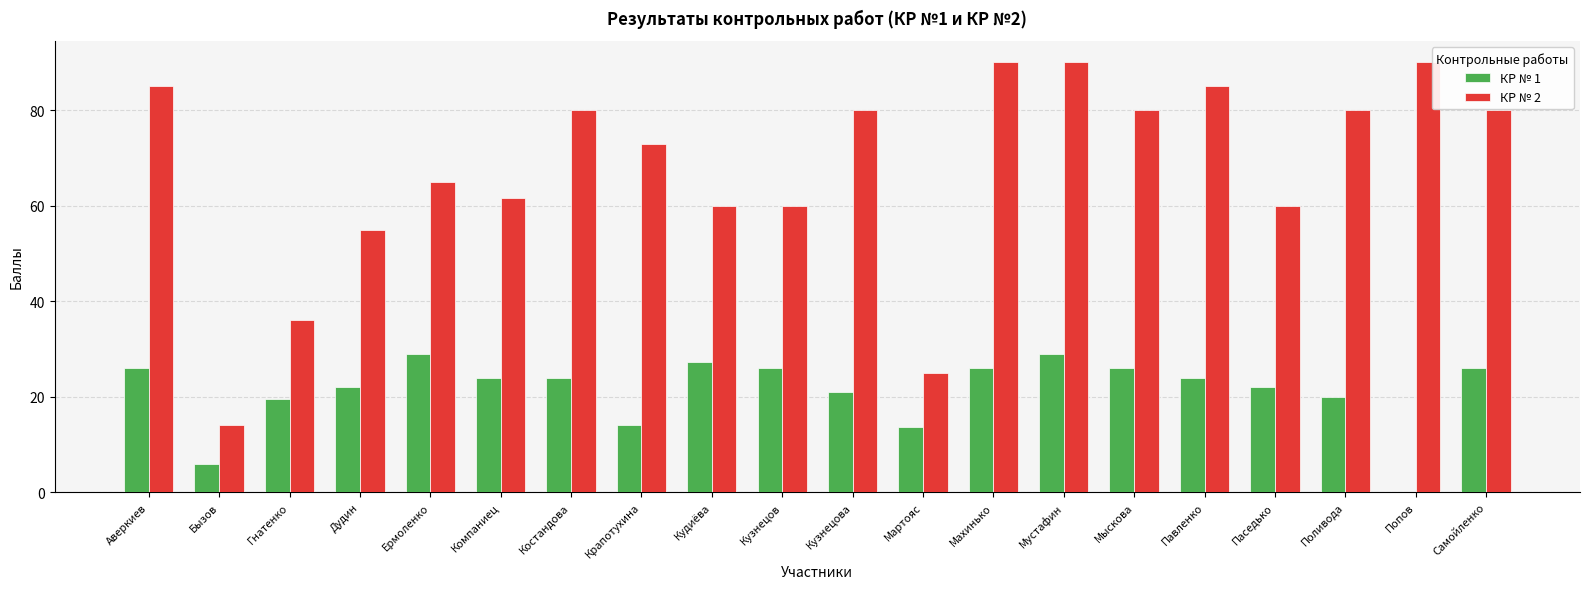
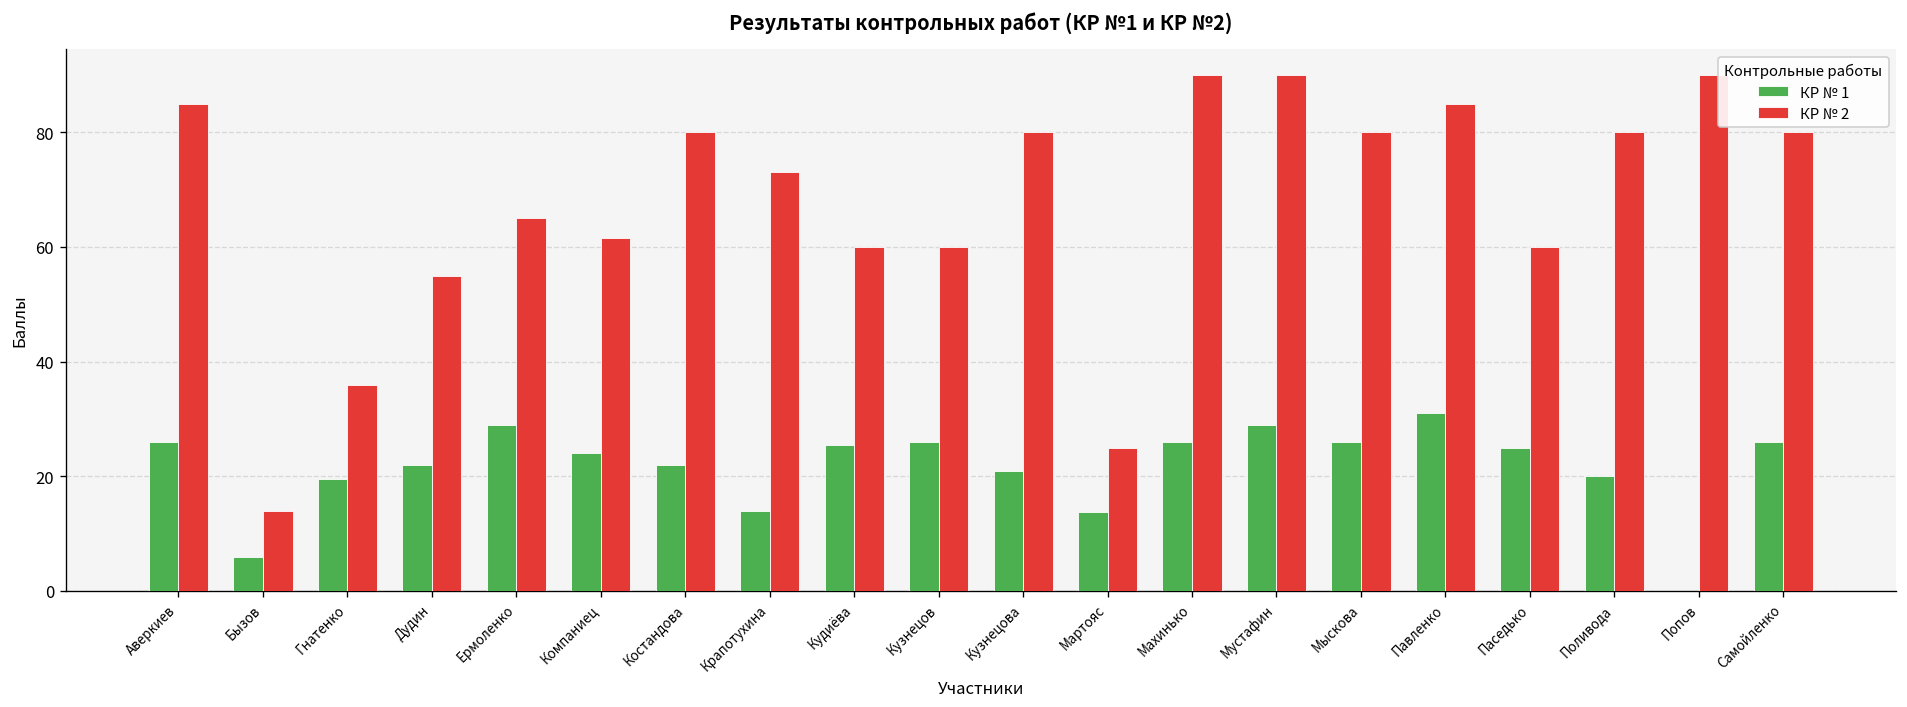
КР № 1, Костандова: 24 -> 22
КР № 1, Кудиёва: 27 -> 26
КР № 1, Павленко: 24 -> 31
КР № 1, Паседько: 22 -> 25
